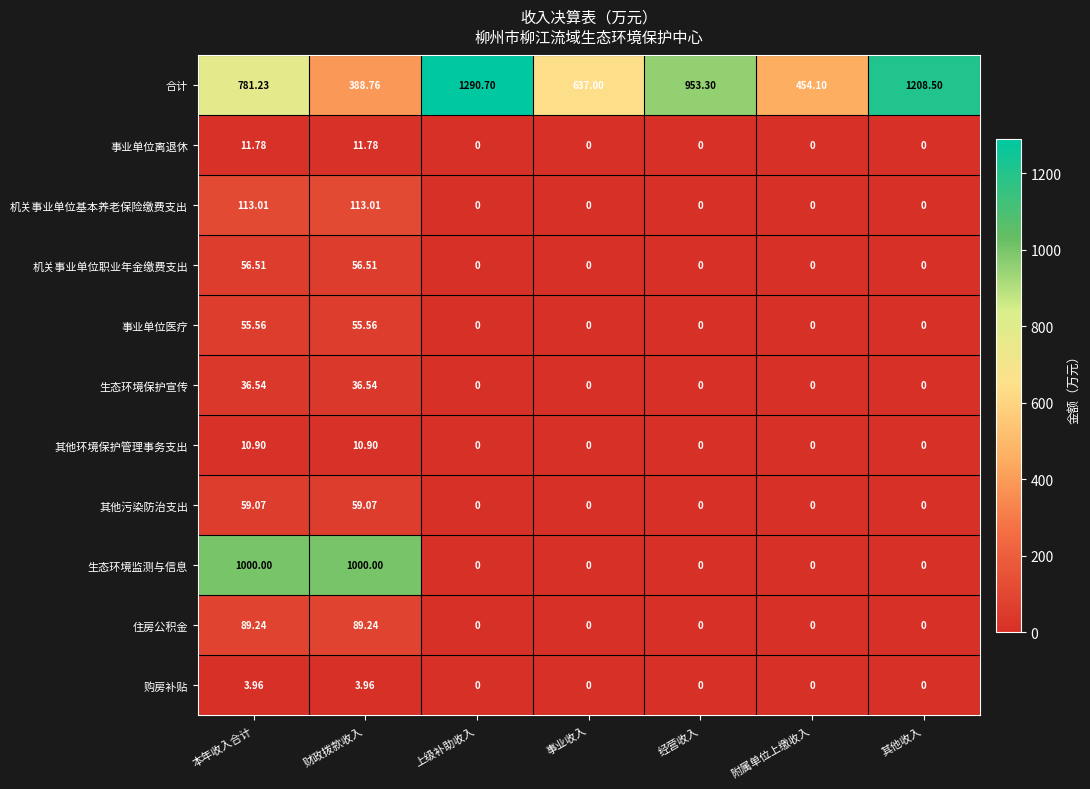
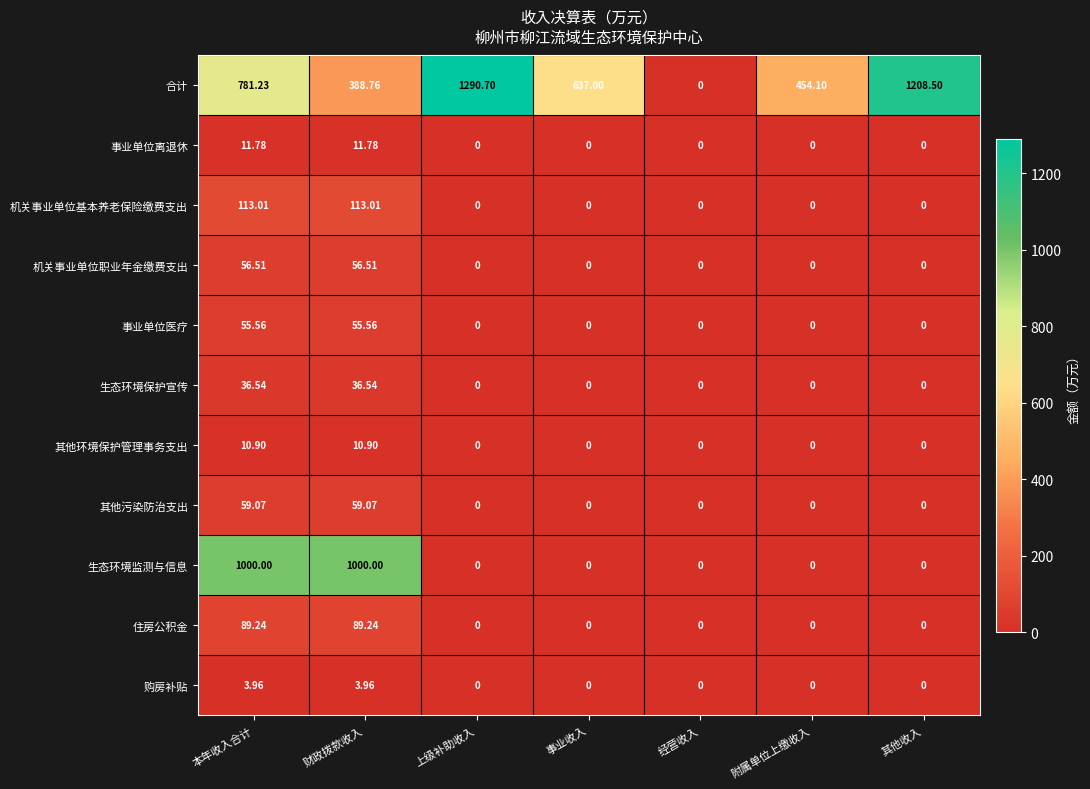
合计, 经营收入: 953.30 -> 0
